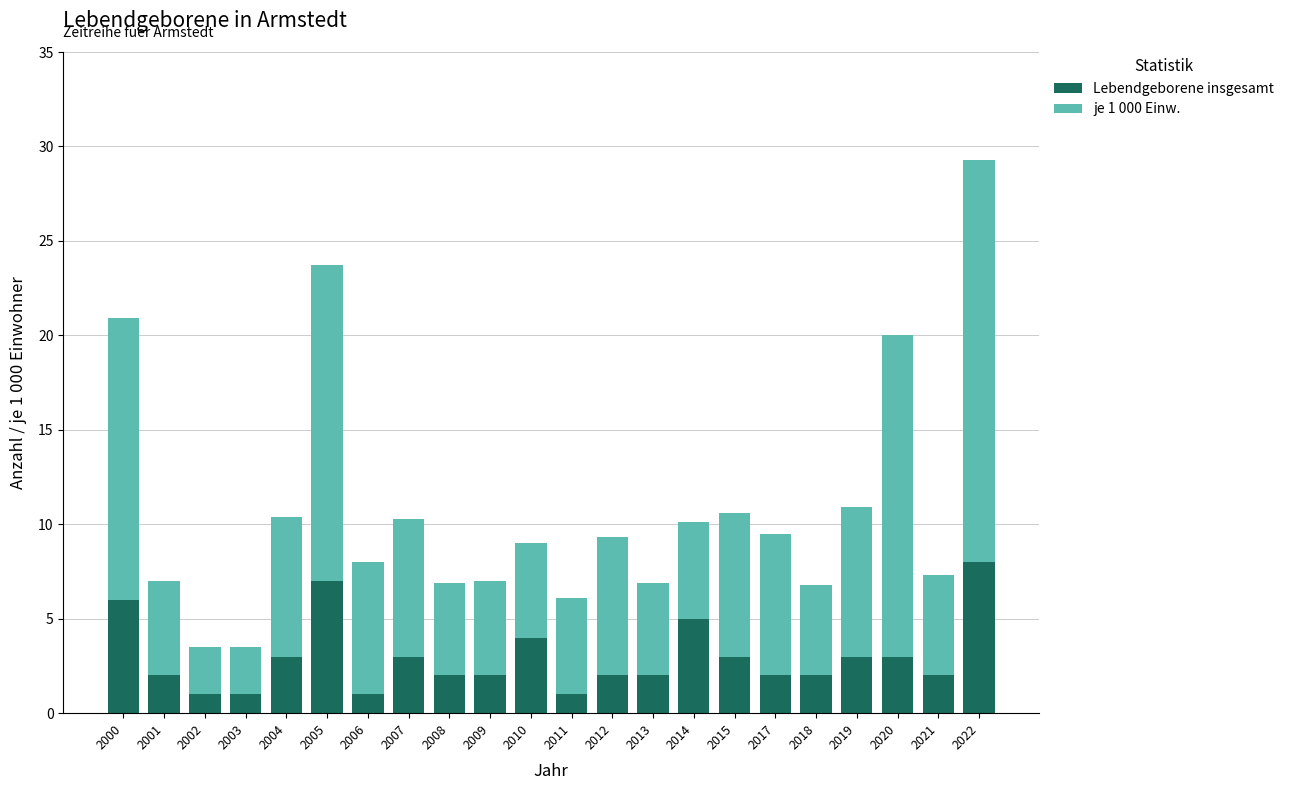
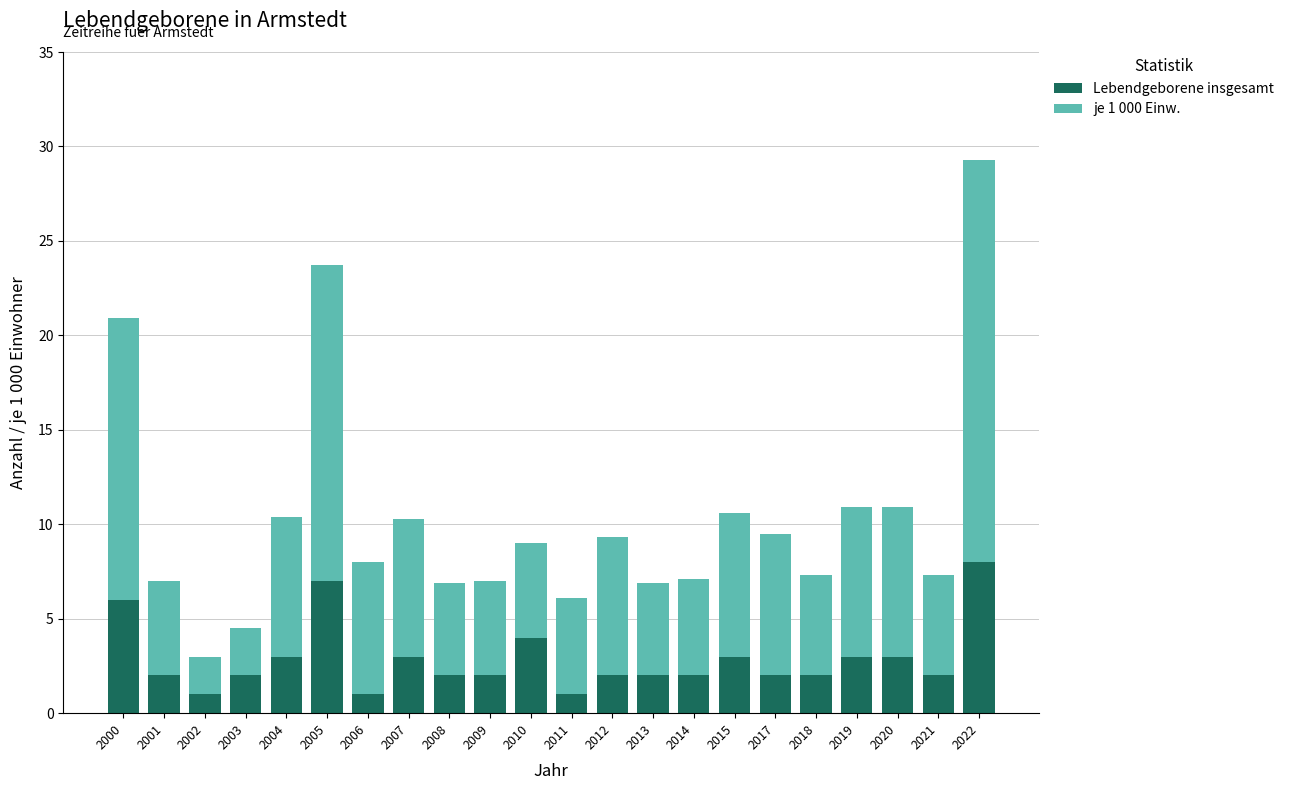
je 1 000 Einw., 2002: 2.5 -> 2.0
Lebendgeborene insgesamt, 2003: 1 -> 2
Lebendgeborene insgesamt, 2014: 5 -> 2
je 1 000 Einw., 2018: 4.8 -> 5.3
je 1 000 Einw., 2020: 17.0 -> 7.9
